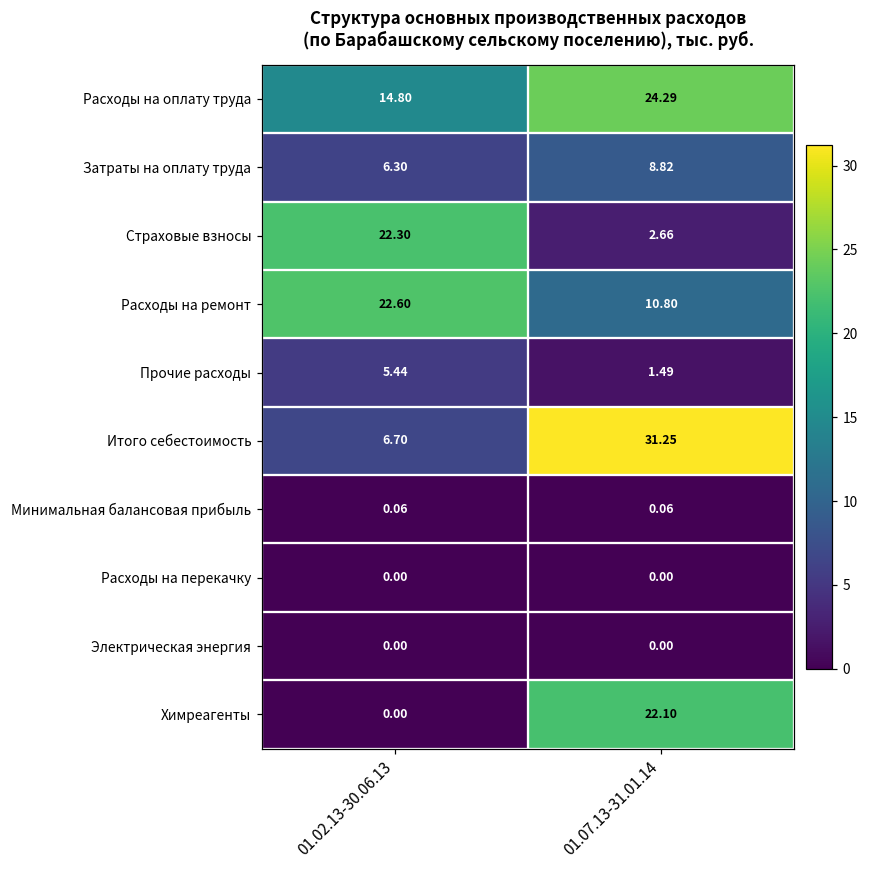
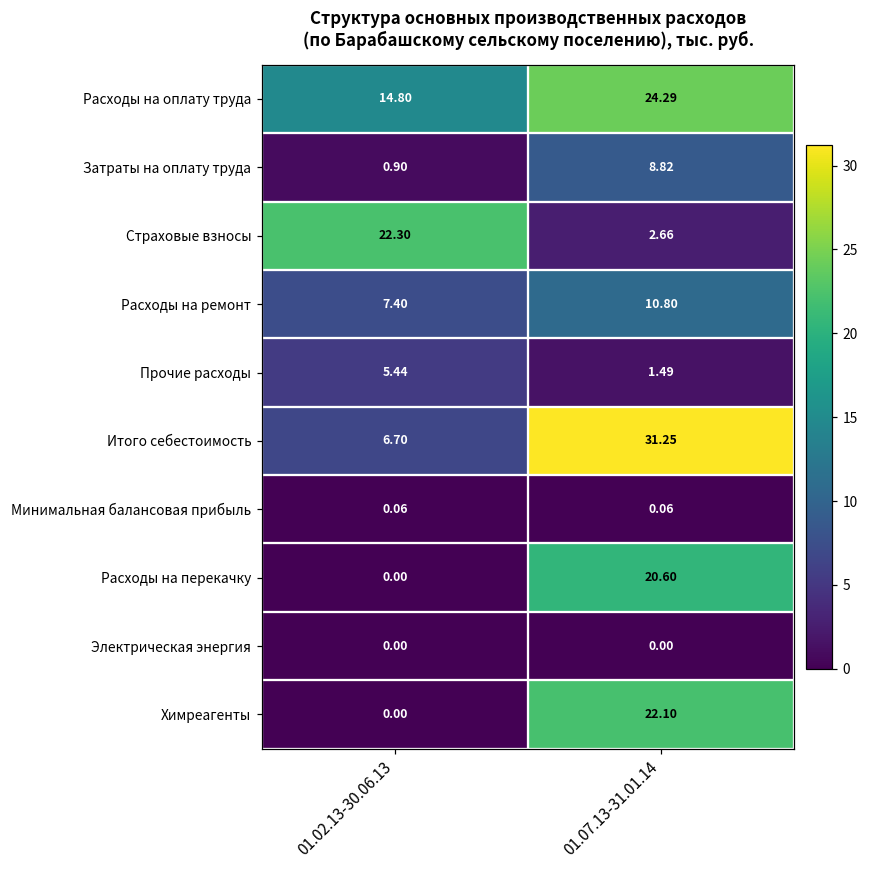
Затраты на оплату труда, 01.02.13-30.06.13: 6.30 -> 0.90
Расходы на ремонт, 01.02.13-30.06.13: 22.60 -> 7.40
Расходы на перекачку, 01.07.13-31.01.14: 0.00 -> 20.60
